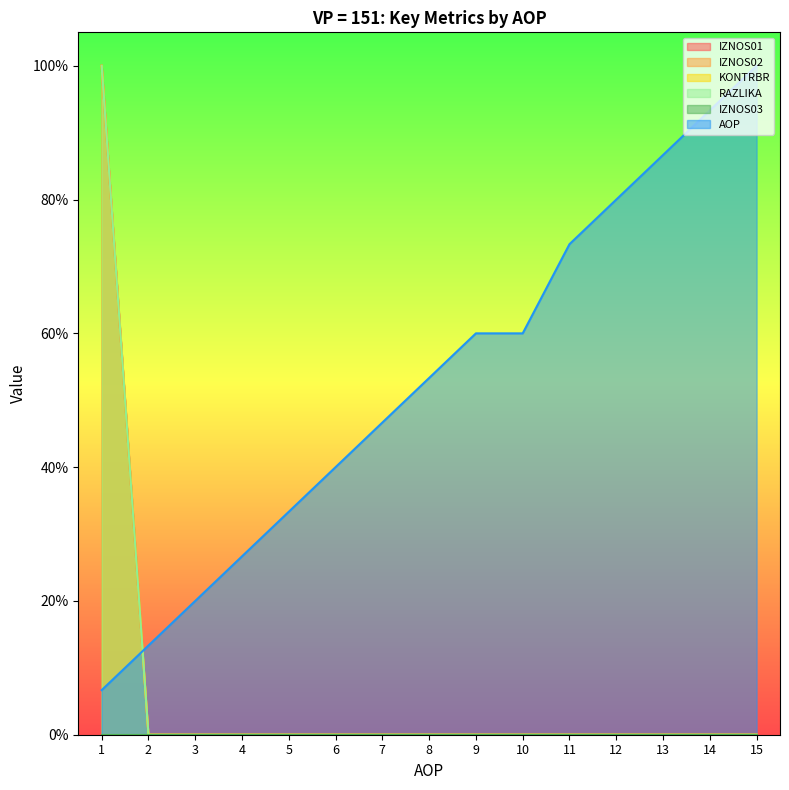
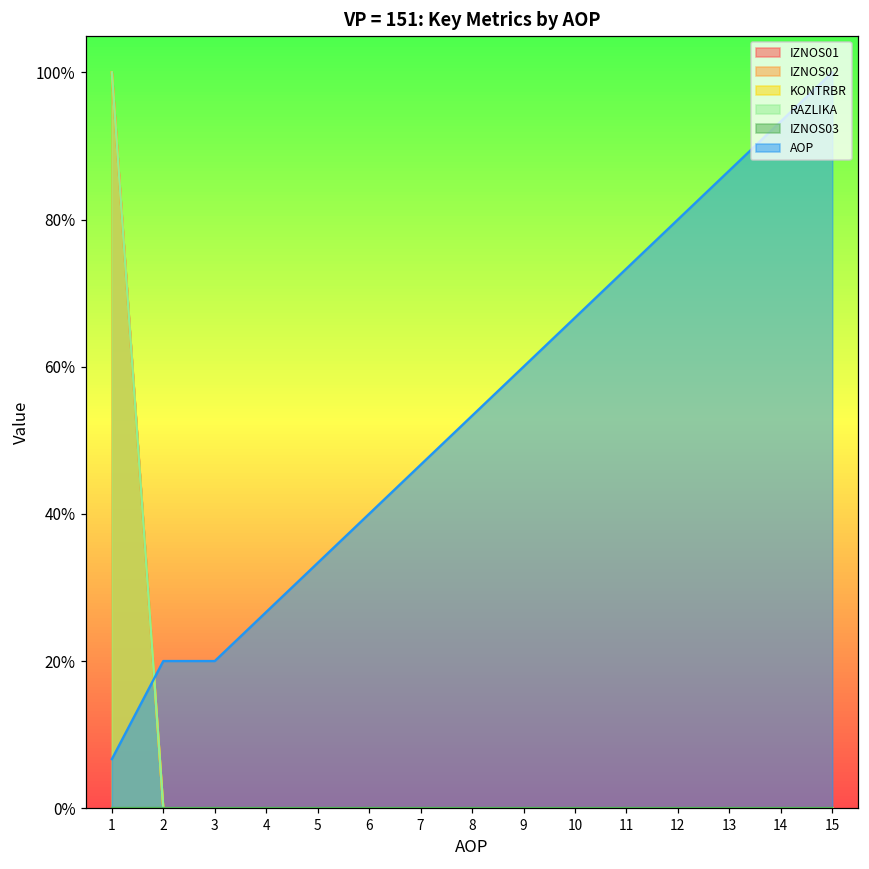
AOP, 2: 13% -> 20%
AOP, 10: 60% -> 67%
